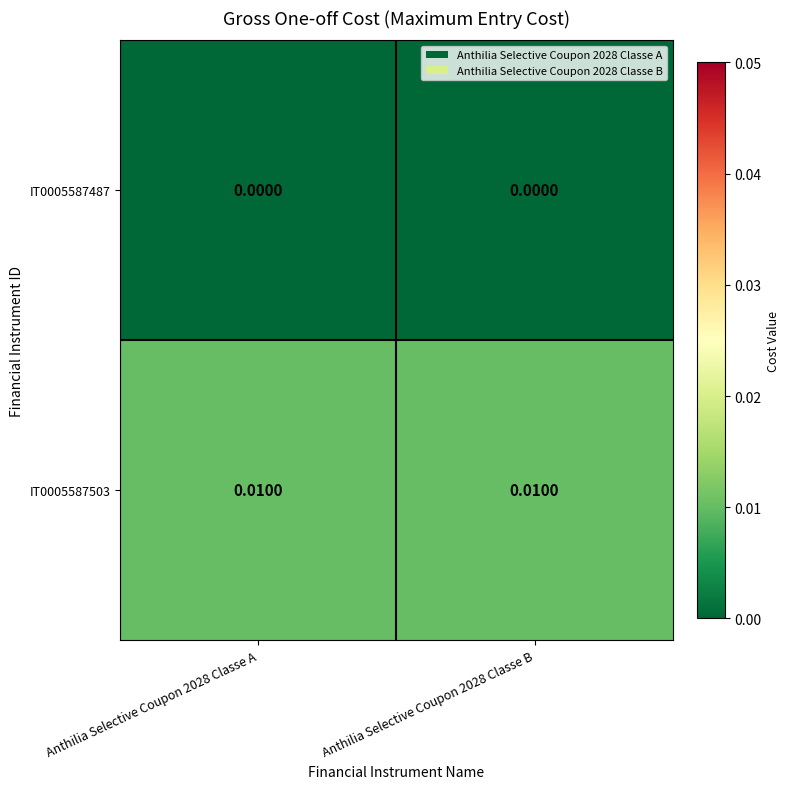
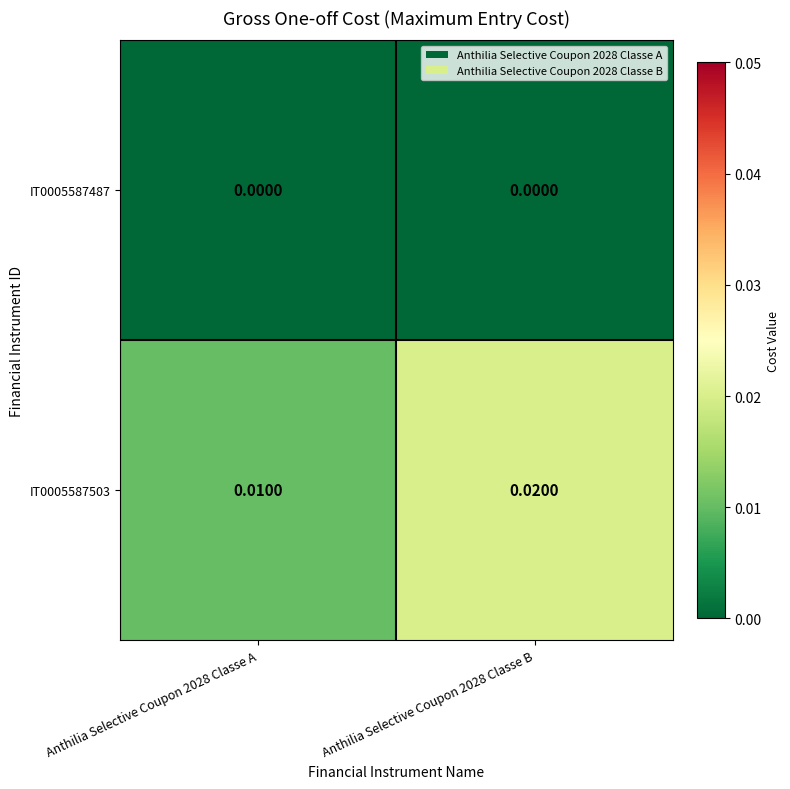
IT0005587503, Anthilia Selective Coupon 2028 Classe B: 0.0100 -> 0.0200
